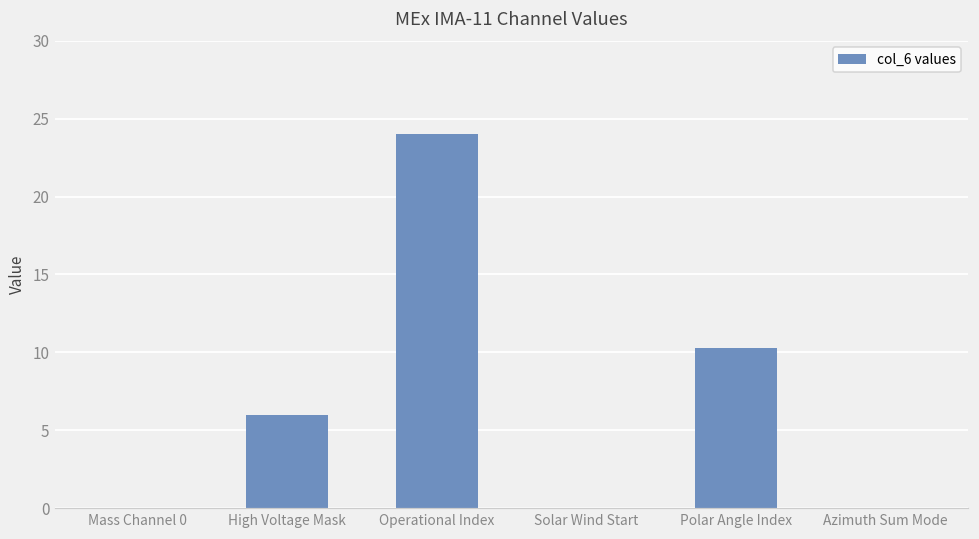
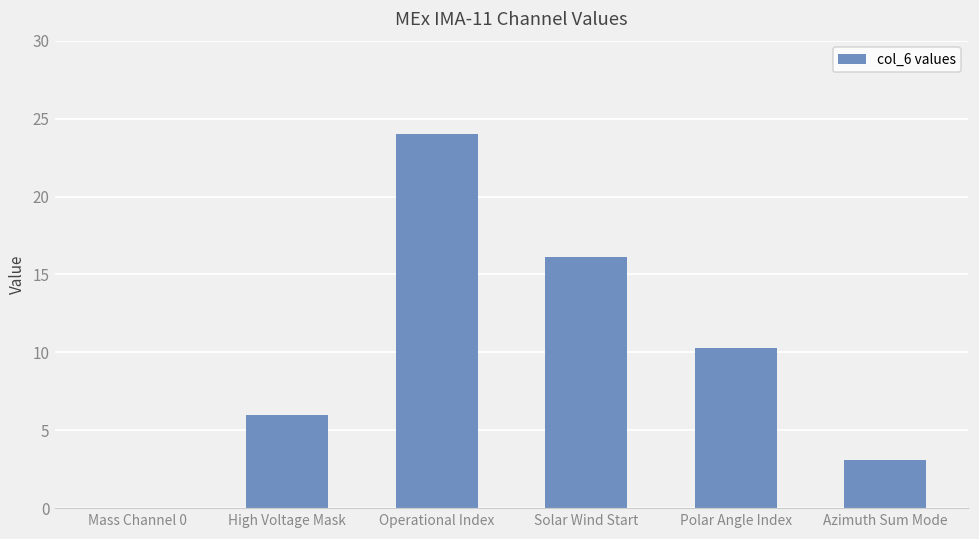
Solar Wind Start: 0.0 -> 16.1
Azimuth Sum Mode: 0.0 -> 3.1
